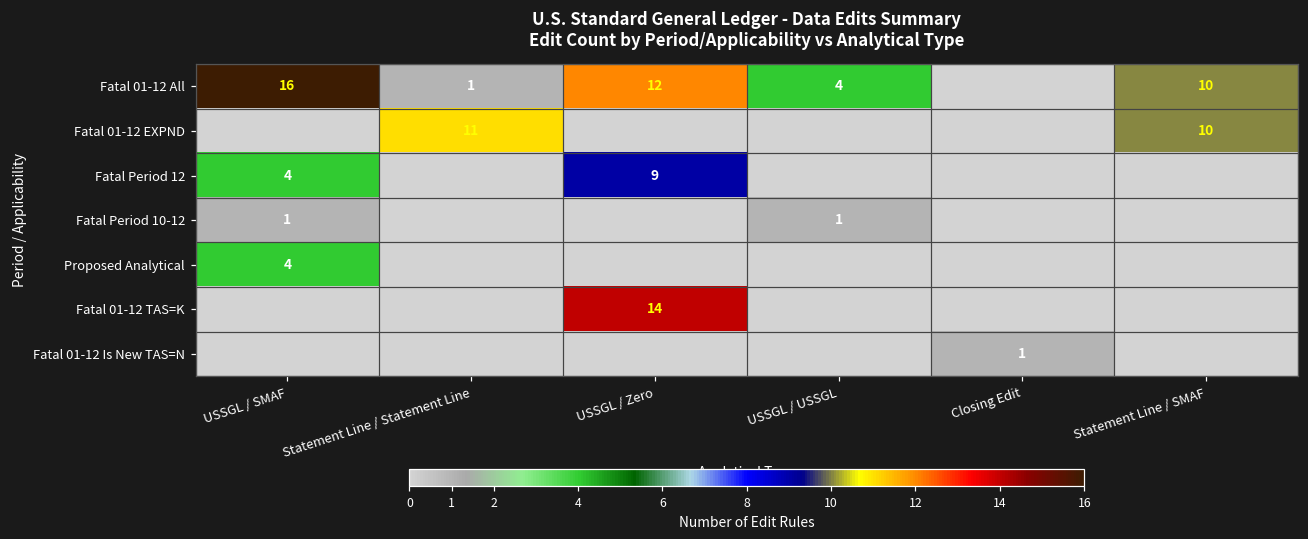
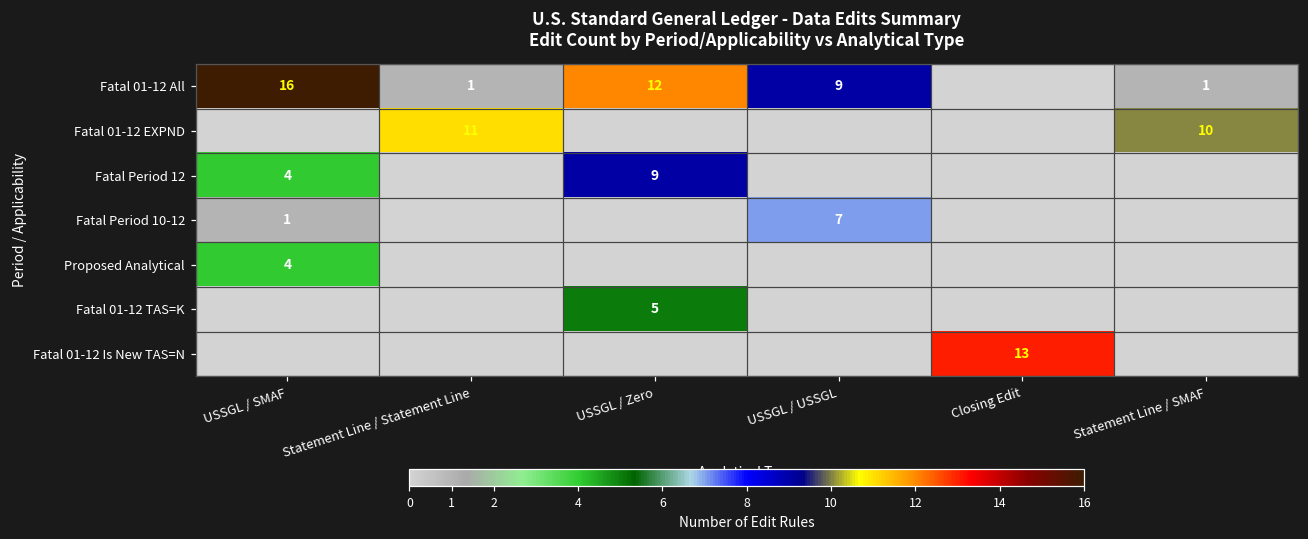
Fatal 01-12 All, USSGL / USSGL: 4 -> 9
Fatal 01-12 All, Statement Line / SMAF: 10 -> 1
Fatal Period 10-12, USSGL / USSGL: 1 -> 7
Fatal 01-12 TAS=K, USSGL / Zero: 14 -> 5
Fatal 01-12 Is New TAS=N, Closing Edit: 1 -> 13
